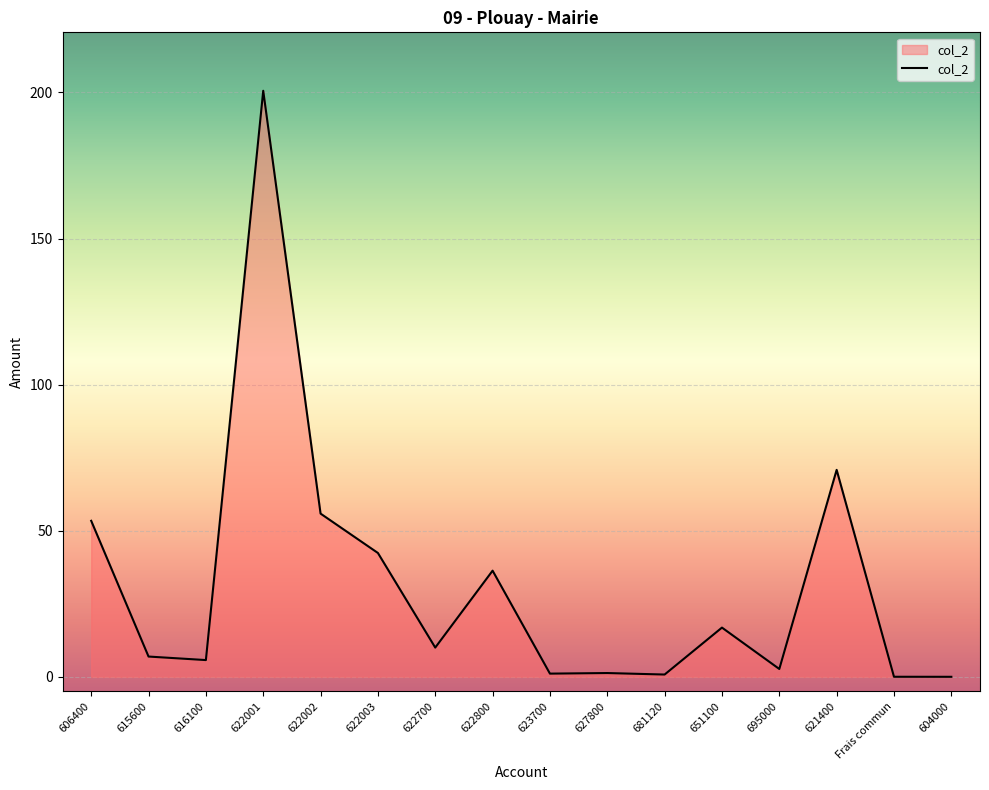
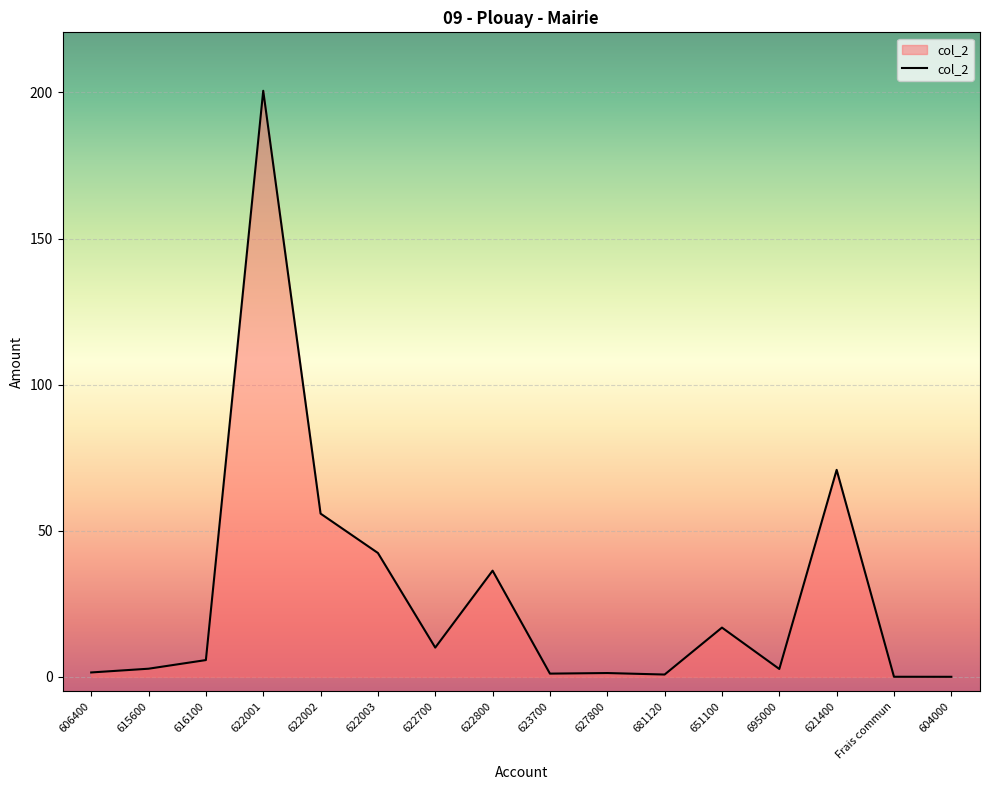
606400: 53 -> 1
615600: 7 -> 3
